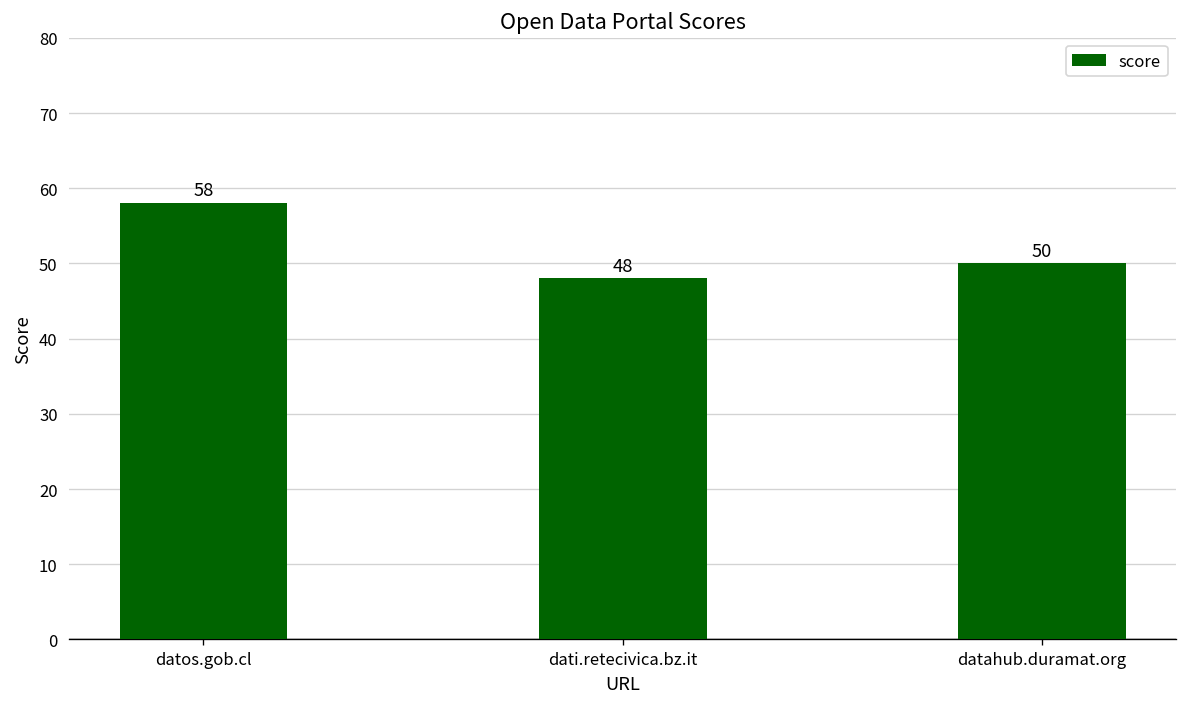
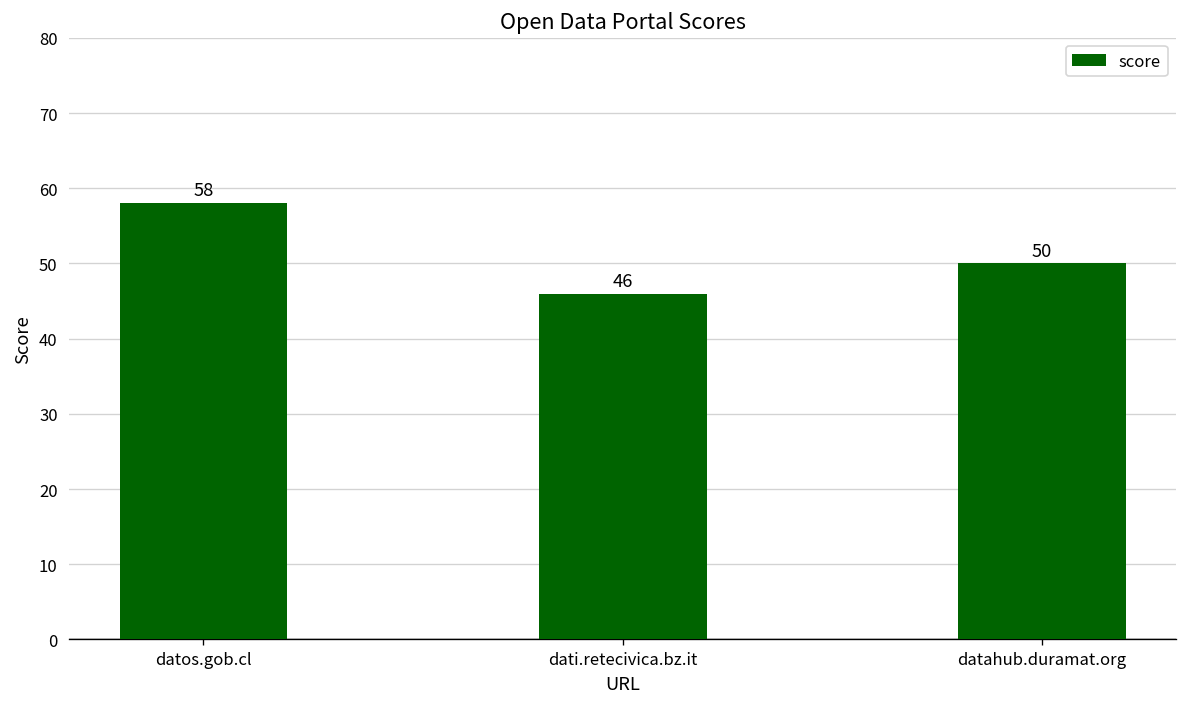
dati.retecivica.bz.it: 48 -> 46
